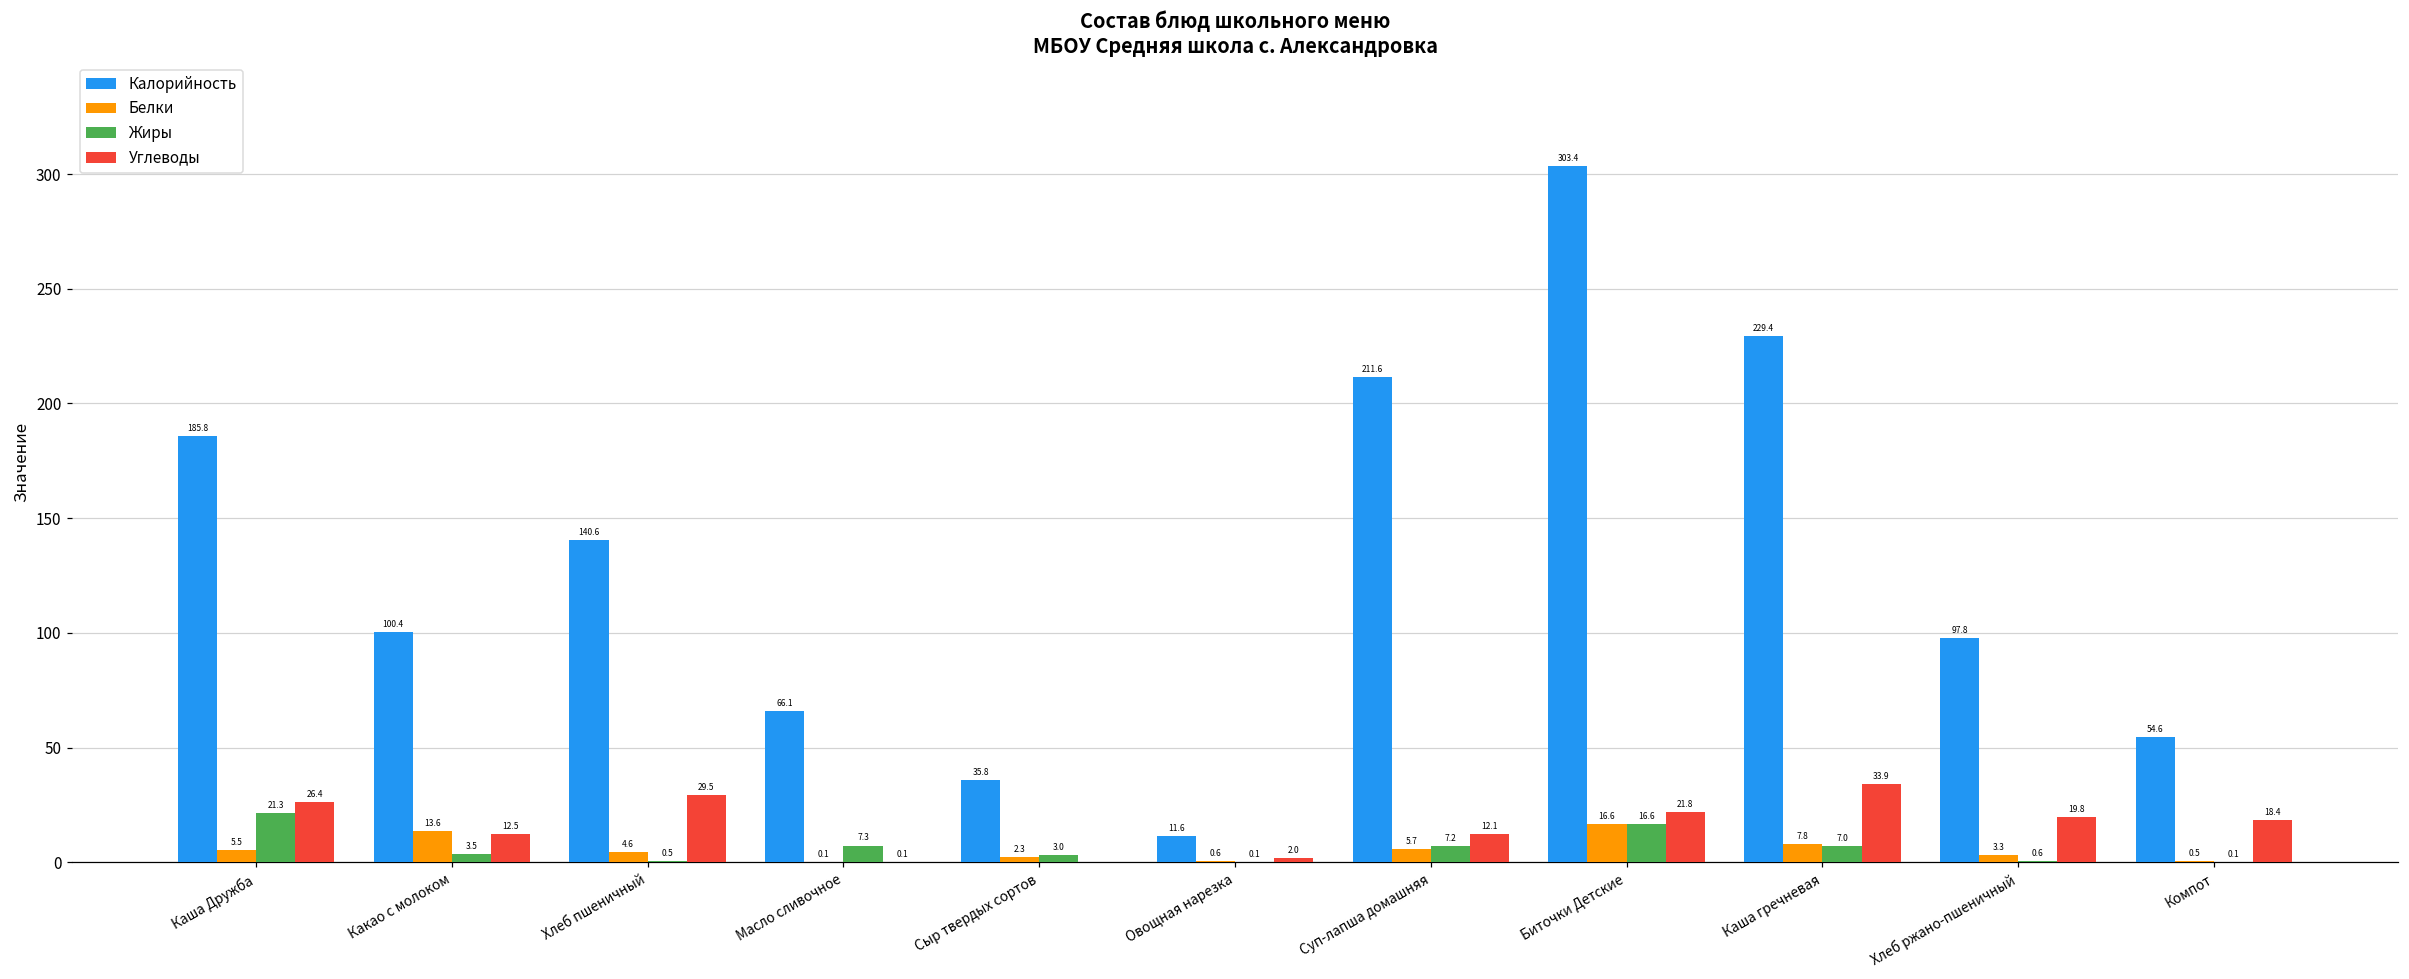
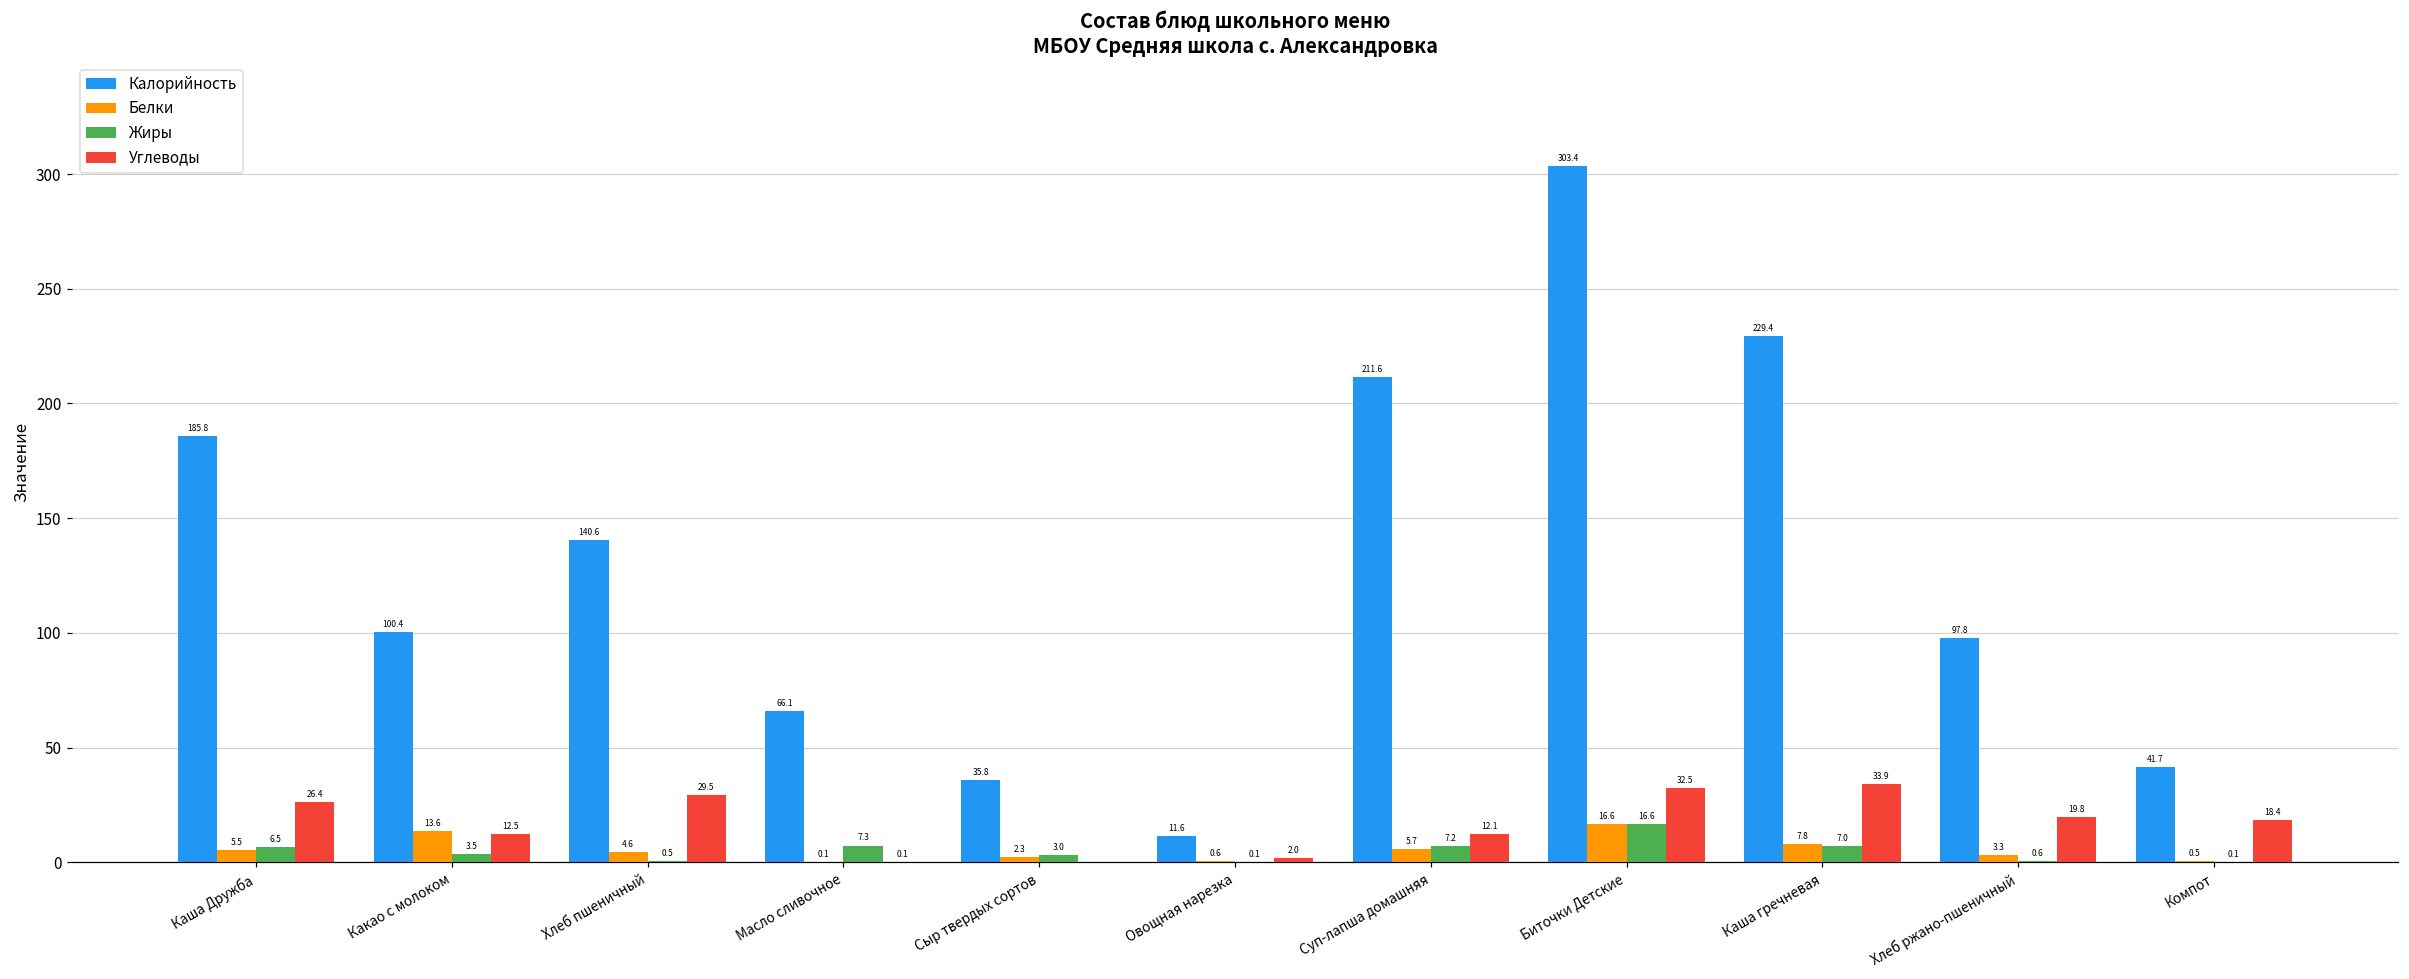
Жиры, Каша Дружба: 21.3 -> 6.5
Углеводы, Биточки Детские: 21.8 -> 32.5
Калорийность, Компот: 54.6 -> 41.7
